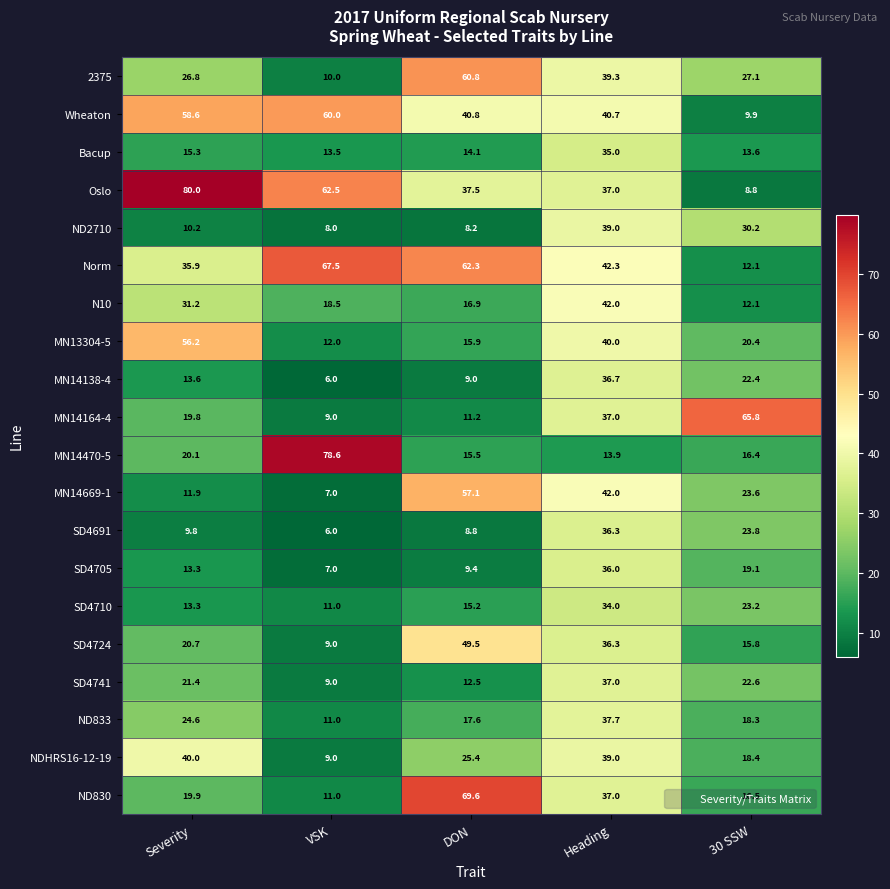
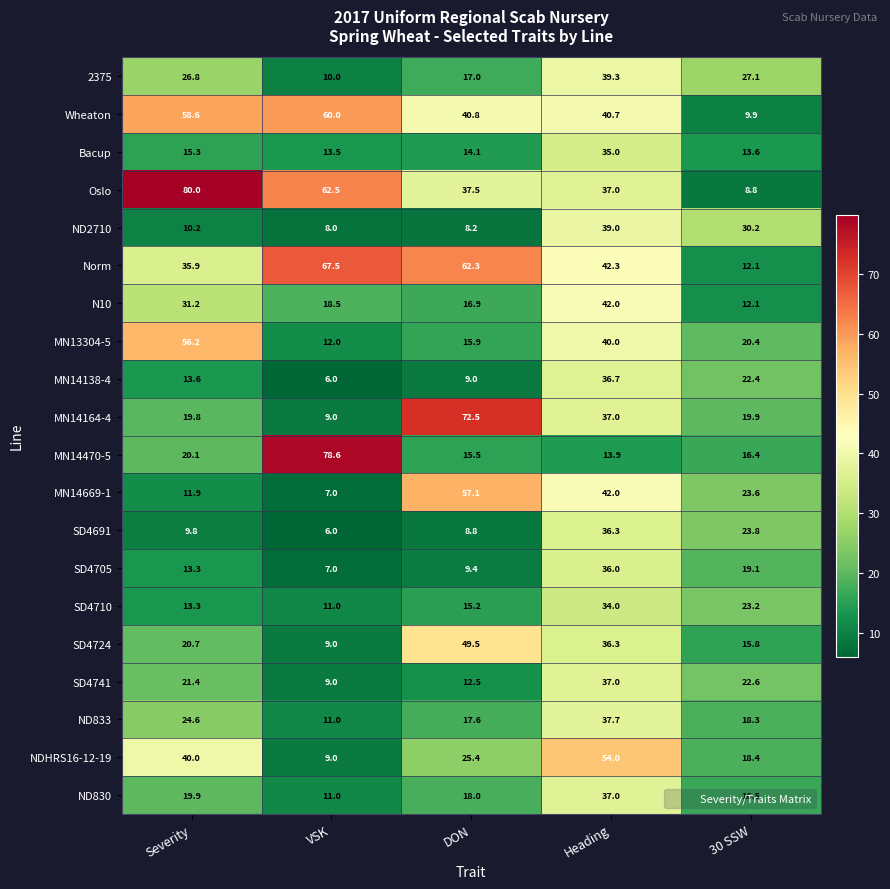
2375, DON: 60.8 -> 17.0
MN14164-4, DON: 11.2 -> 72.5
MN14164-4, 30 SSW: 65.8 -> 19.9
NDHRS16-12-19, Heading: 39.0 -> 54.0
ND830, DON: 69.6 -> 18.0
